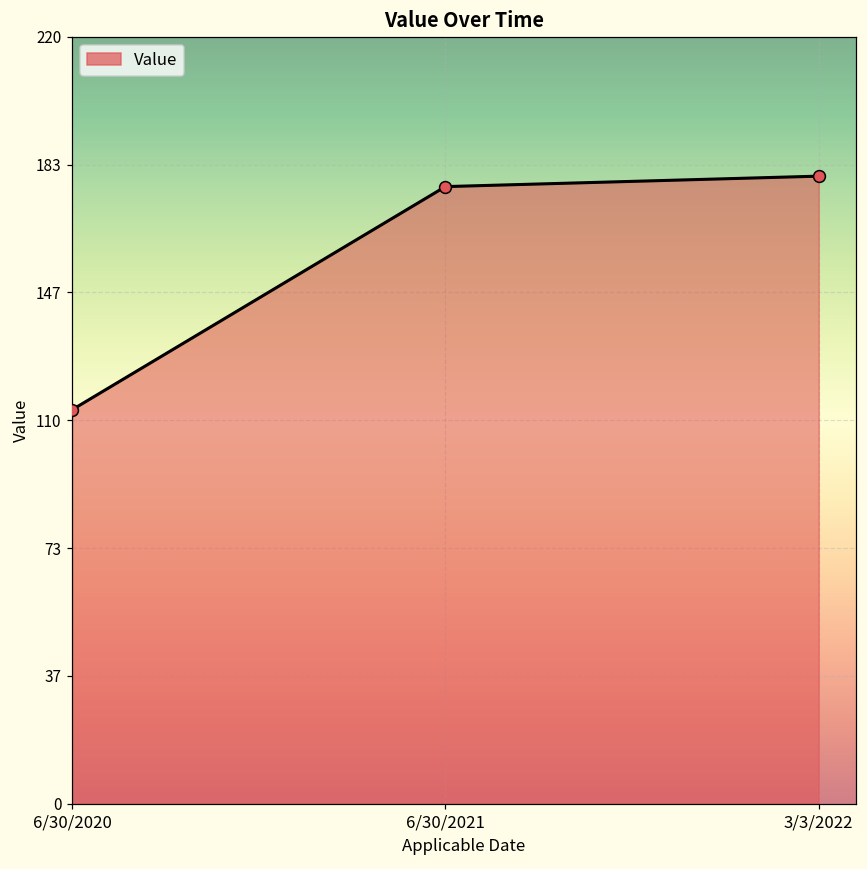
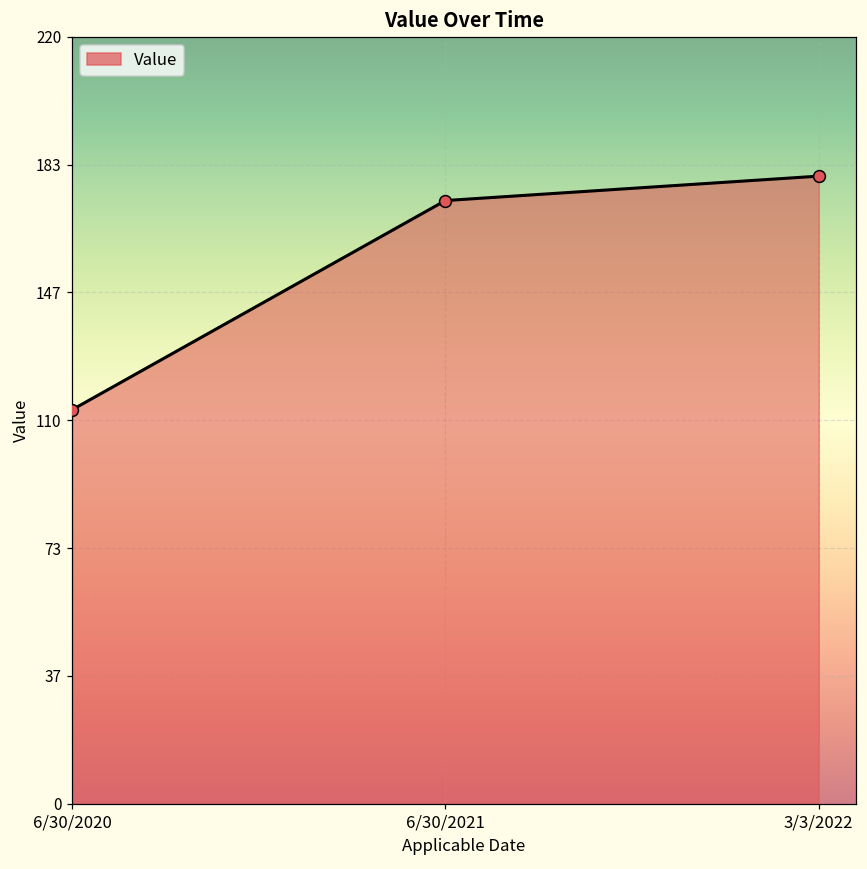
6/30/2021: 177 -> 173
